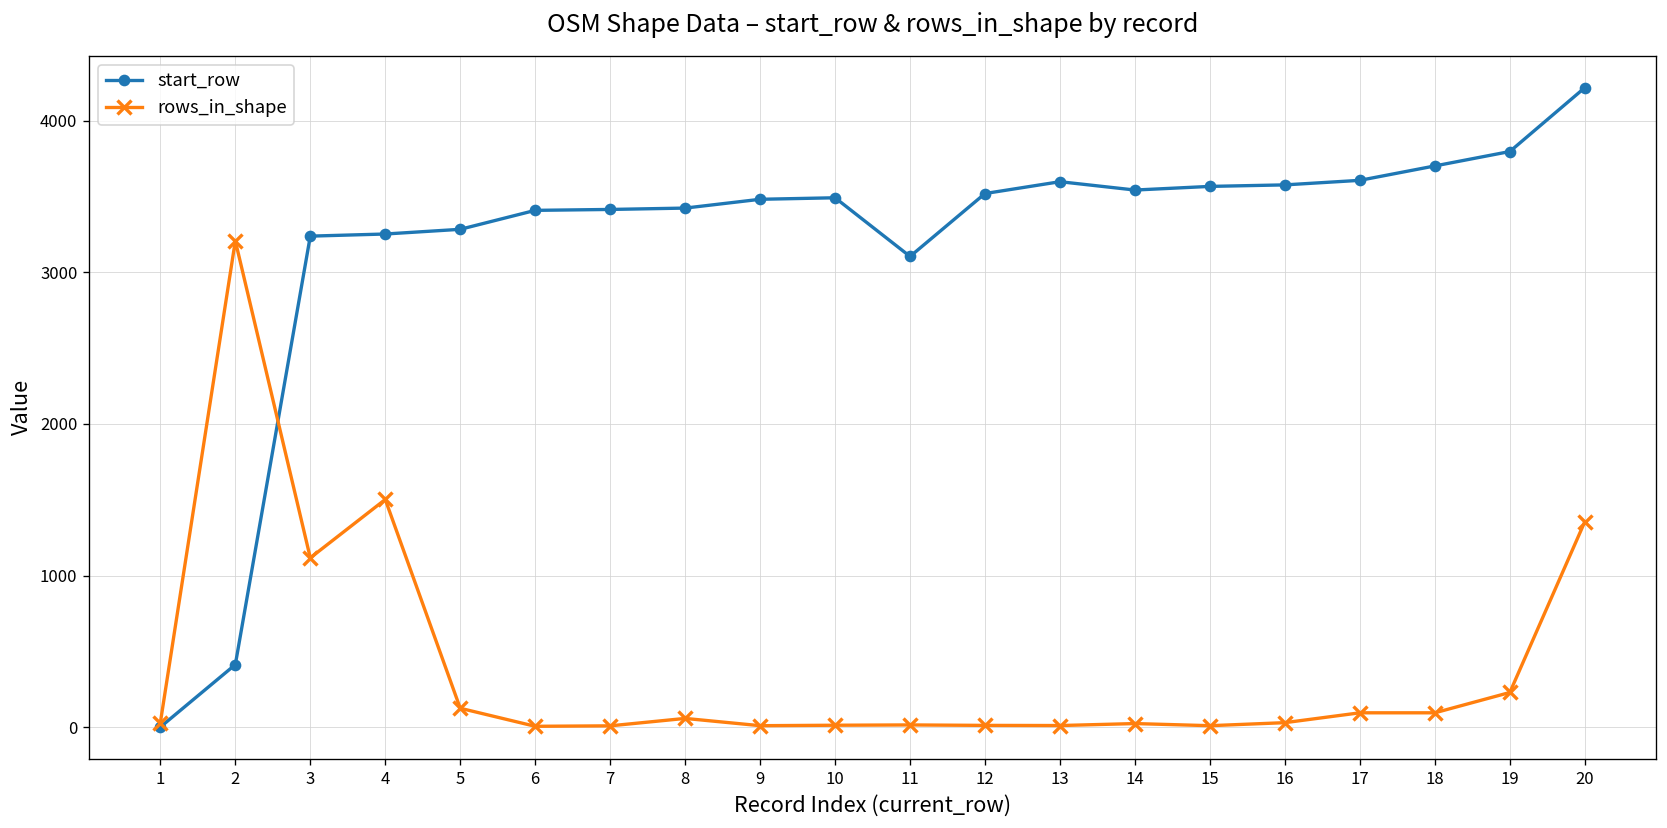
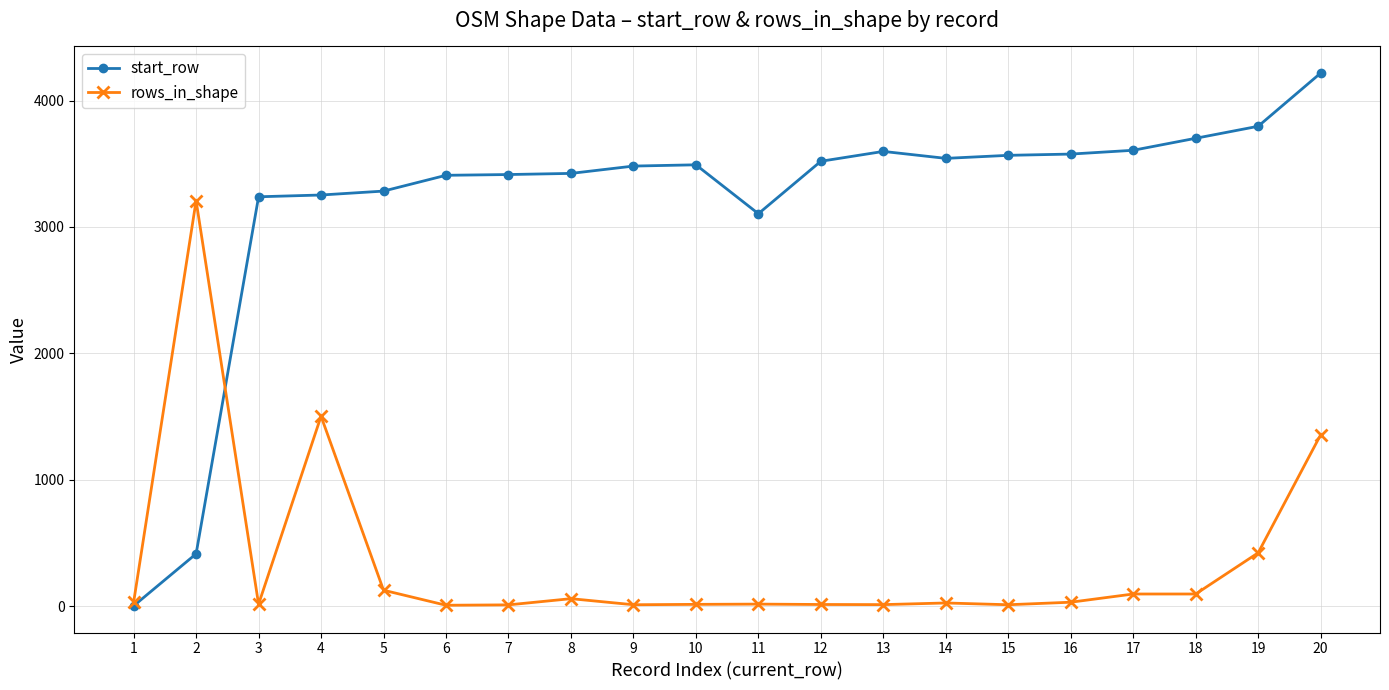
rows_in_shape, 3: 1120 -> 10
rows_in_shape, 19: 230 -> 420
